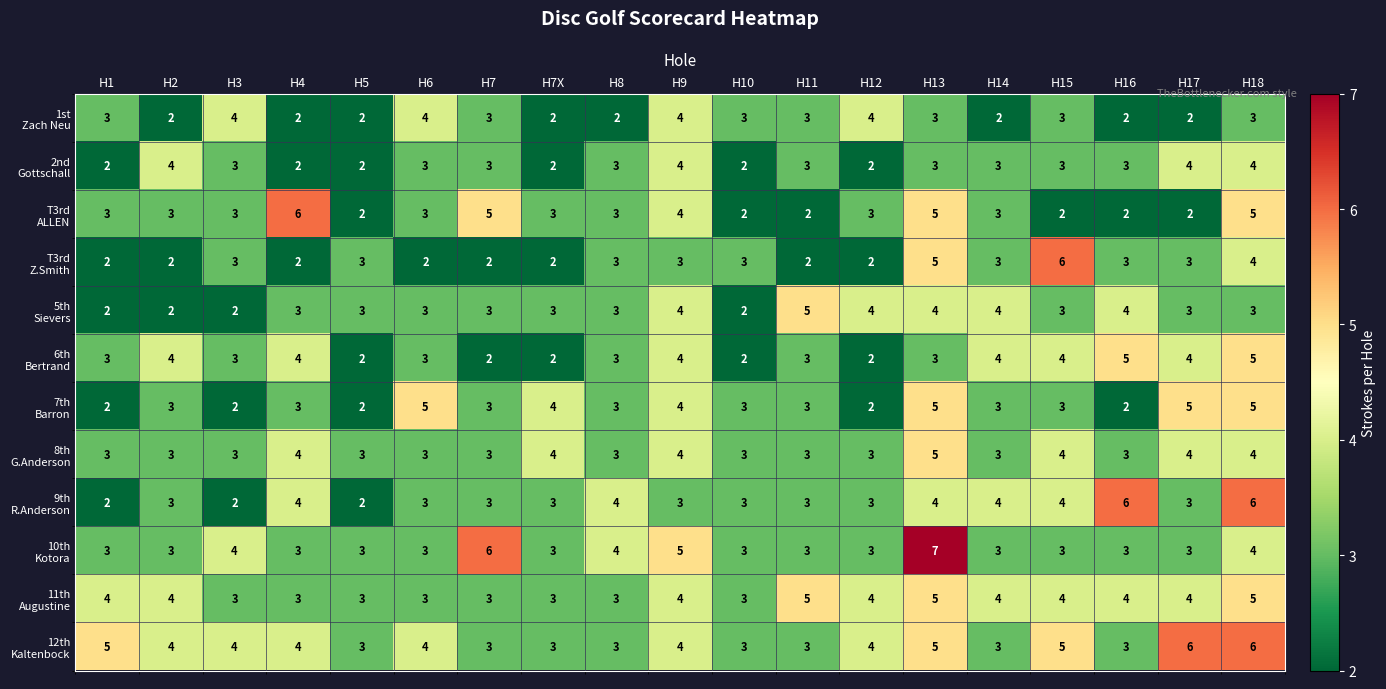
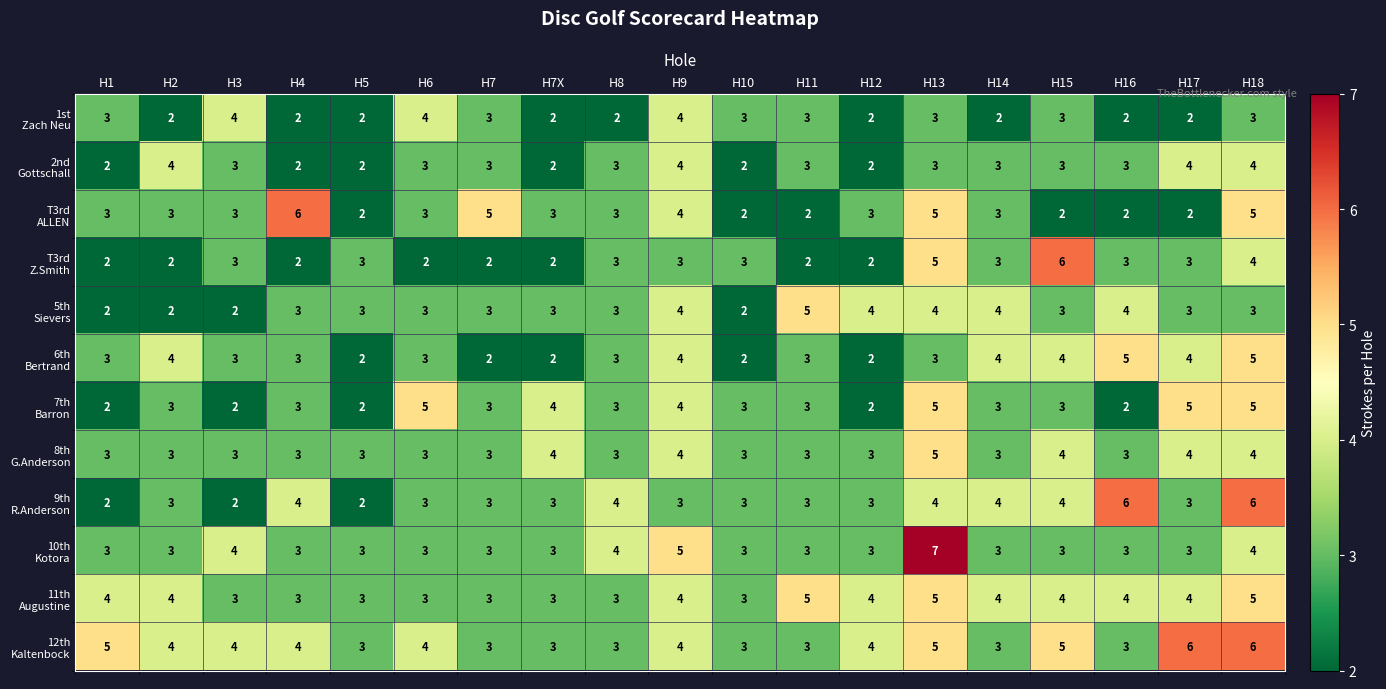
1st Zach Neu, H12: 4 -> 2
6th Bertrand, H4: 4 -> 3
8th G.Anderson, H4: 4 -> 3
10th Kotora, H7: 6 -> 3
